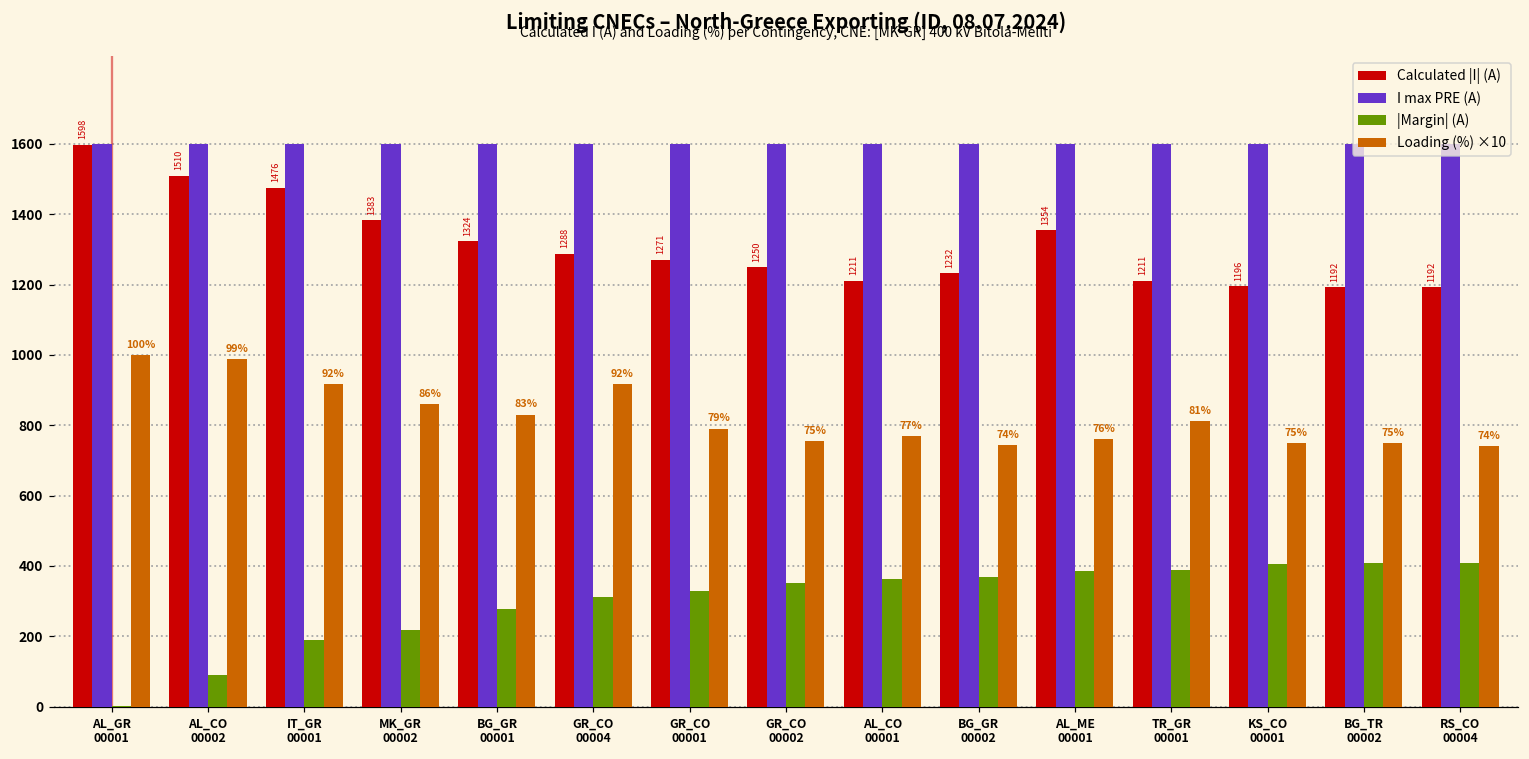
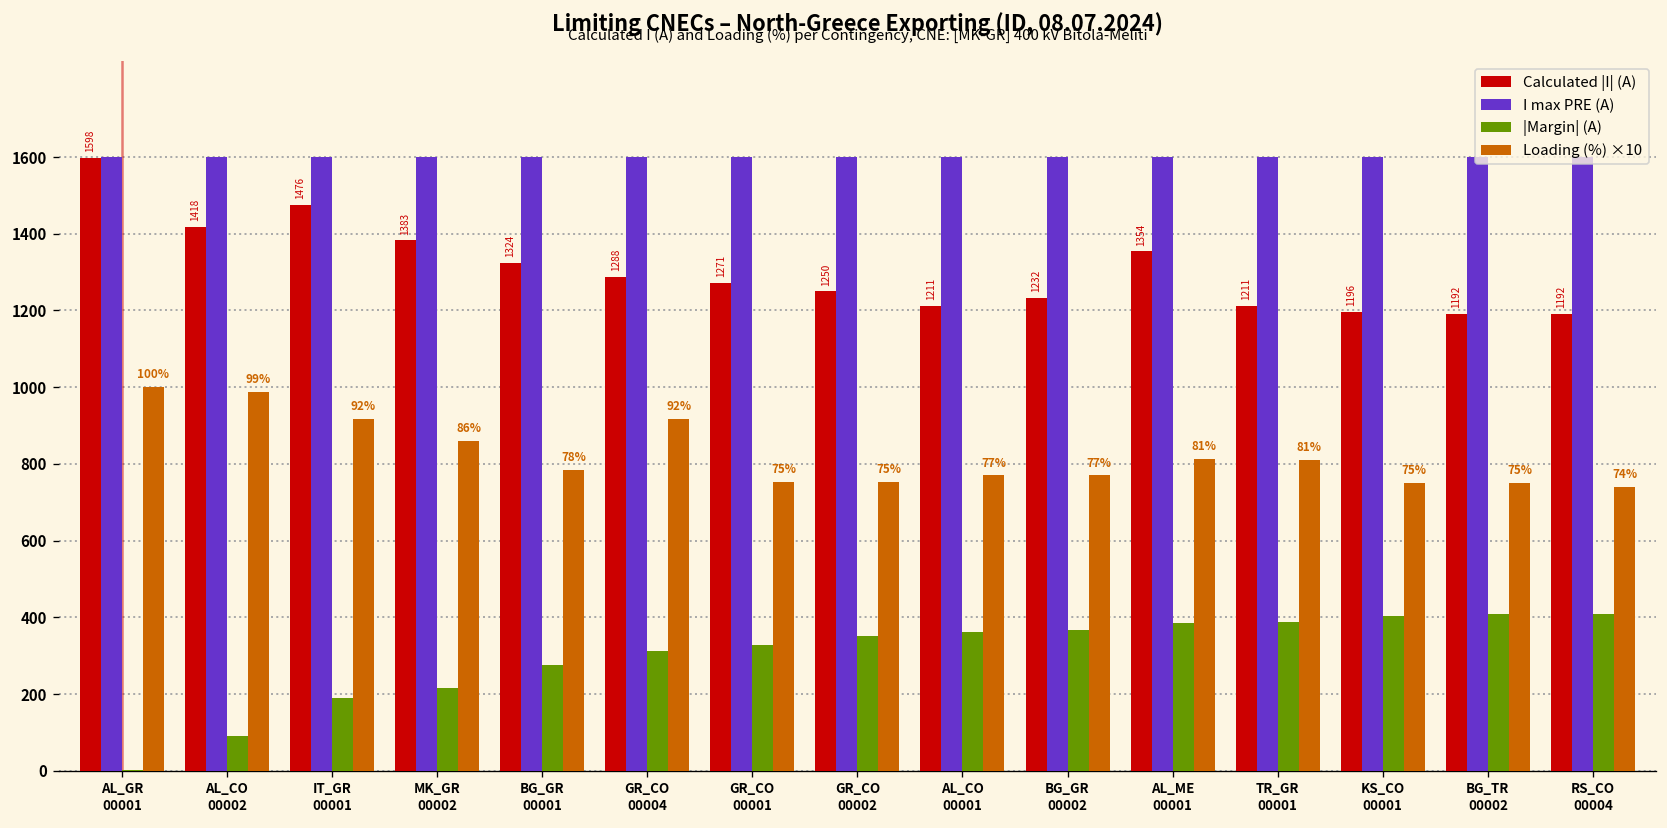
Calculated |I| (A), AL_CO 00002: 1510 -> 1418
Loading (%) ×10, BG_GR 00001: 83% -> 78%
Loading (%) ×10, GR_CO 00001: 79% -> 75%
Loading (%) ×10, BG_GR 00002: 74% -> 77%
Loading (%) ×10, AL_ME 00001: 76% -> 81%
